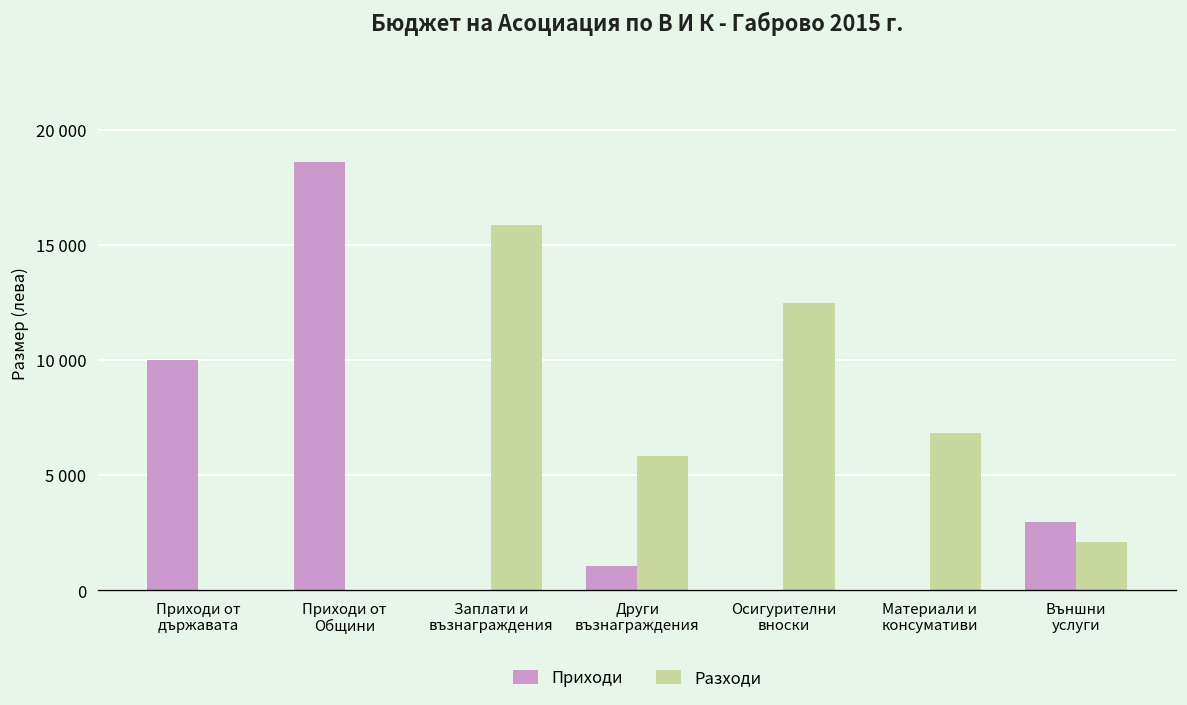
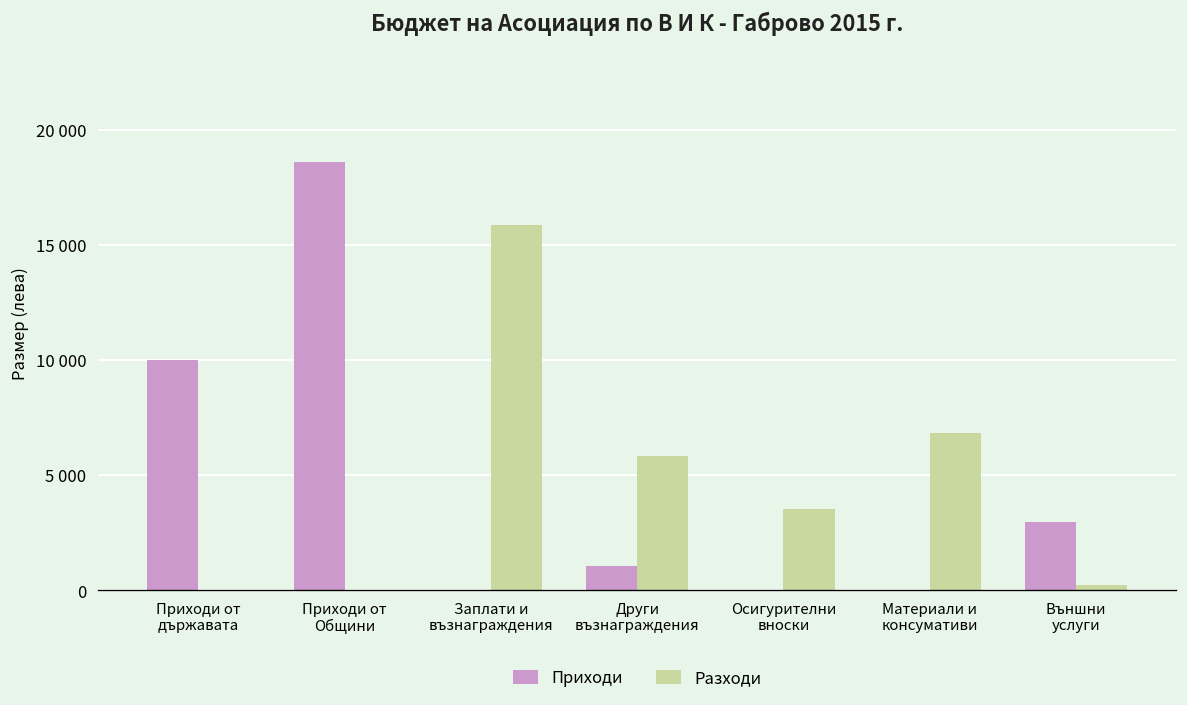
Разходи, Осигурителни вноски: 12500 -> 3500
Разходи, Външни услуги: 2100 -> 200
